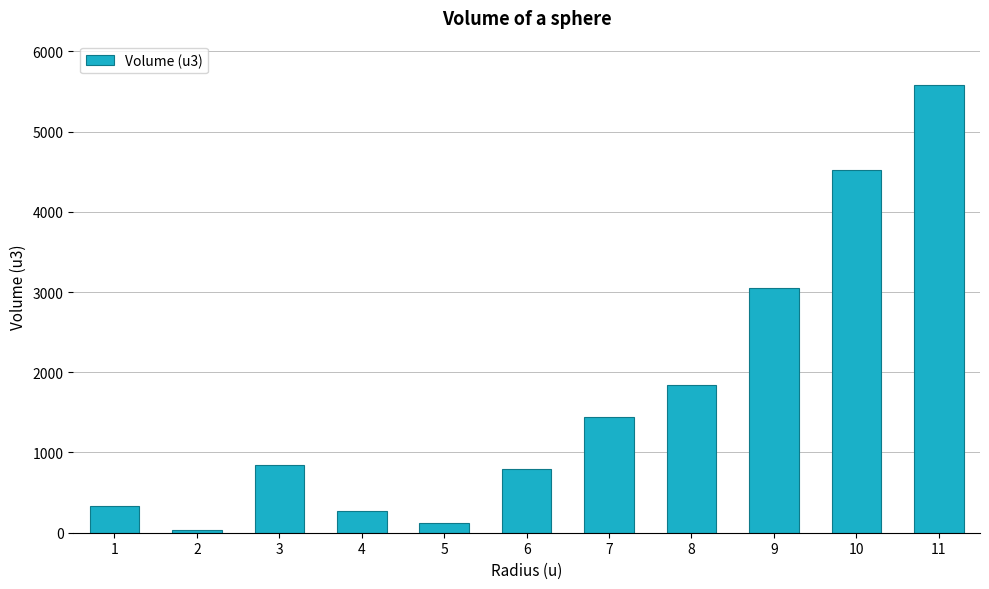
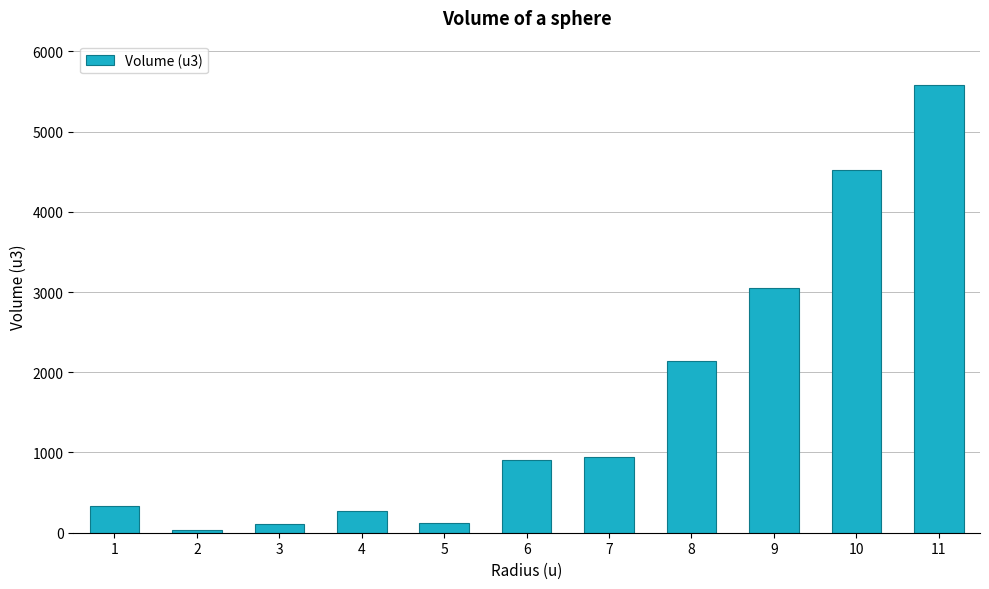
3: 800 -> 100
6: 800 -> 900
7: 1400 -> 900
8: 1800 -> 2100
